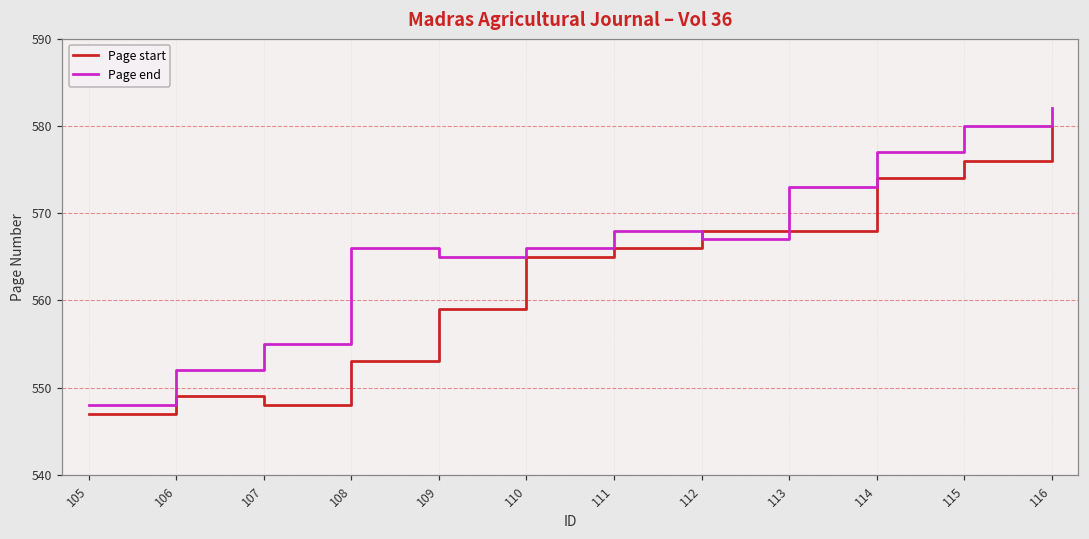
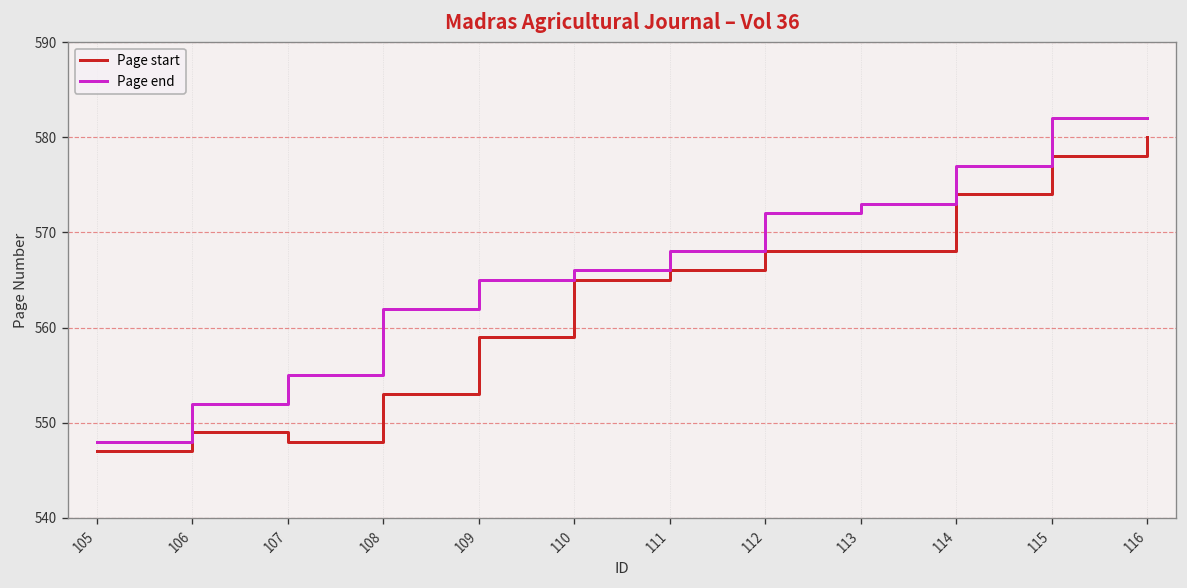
Page end, 108: 566 -> 562
Page end, 112: 567 -> 572
Page start, 115: 576 -> 578
Page end, 115: 580 -> 582
